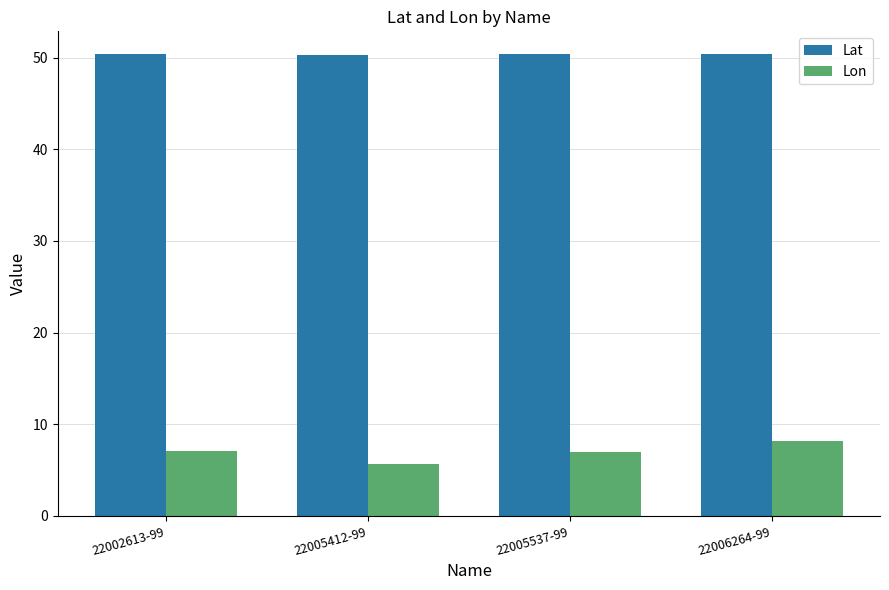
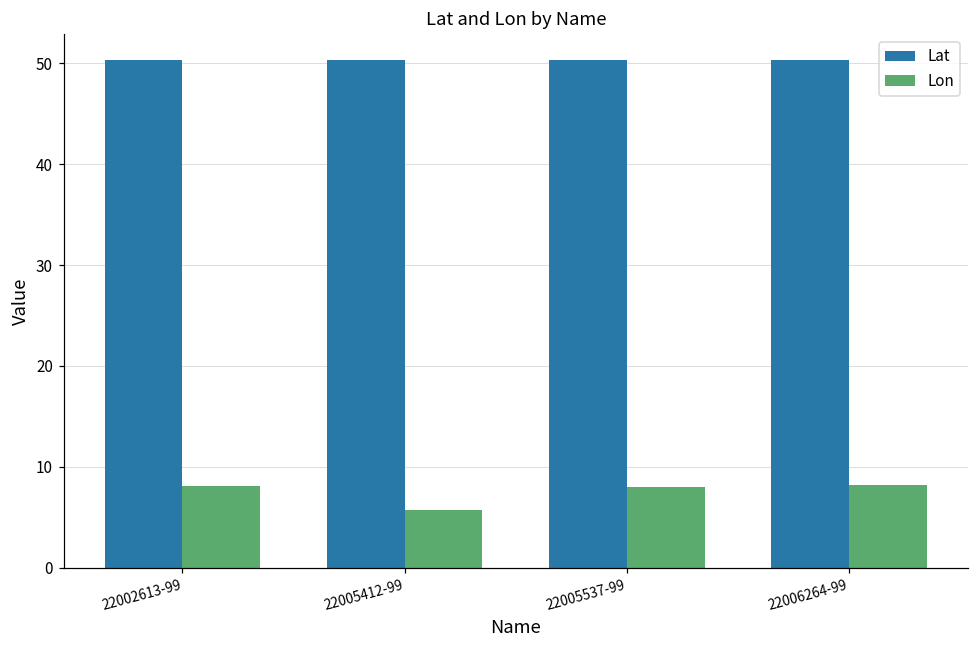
Lon, 22002613-99: 7 -> 8
Lon, 22005537-99: 7 -> 8
